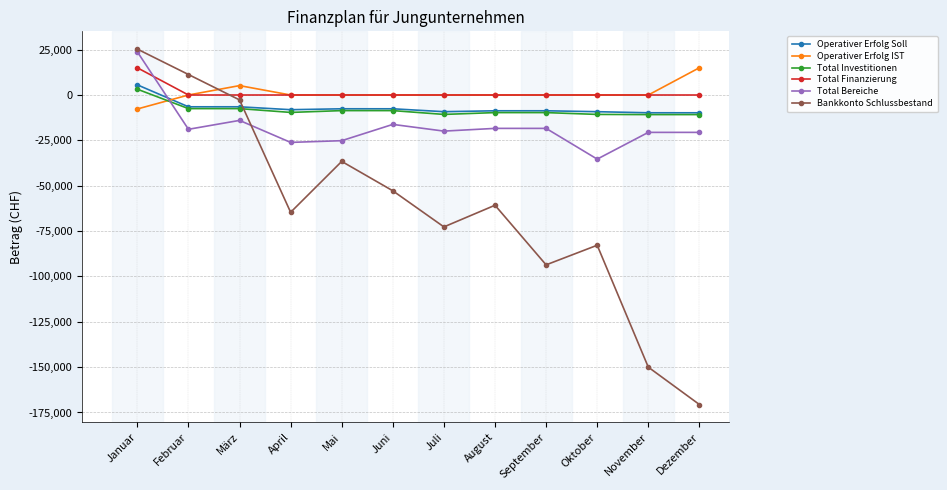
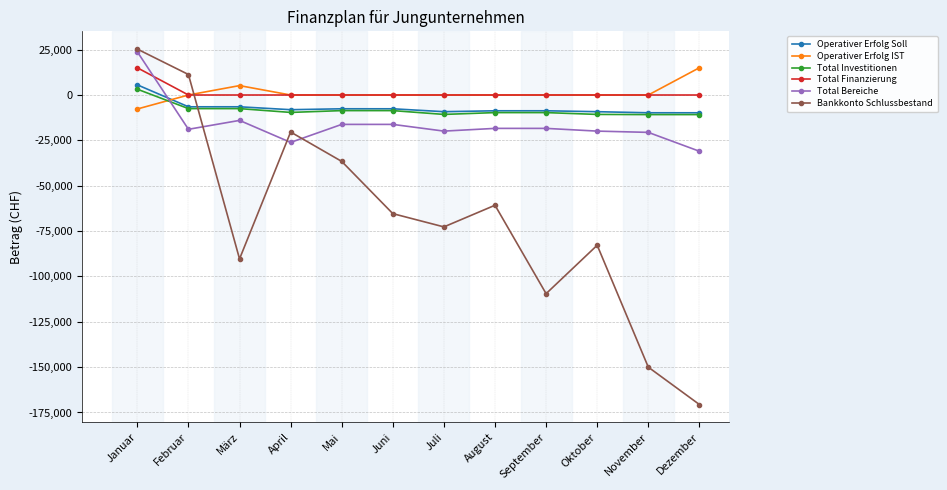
Bankkonto Schlussbestand, März: -3,000 -> -90,000
Bankkonto Schlussbestand, April: -65,000 -> -20,000
Total Bereiche, Mai: -25,000 -> -16,000
Bankkonto Schlussbestand, Juni: -53,000 -> -65,000
Bankkonto Schlussbestand, September: -94,000 -> -110,000
Total Bereiche, Oktober: -35,000 -> -20,000
Total Bereiche, Dezember: -21,000 -> -31,000
